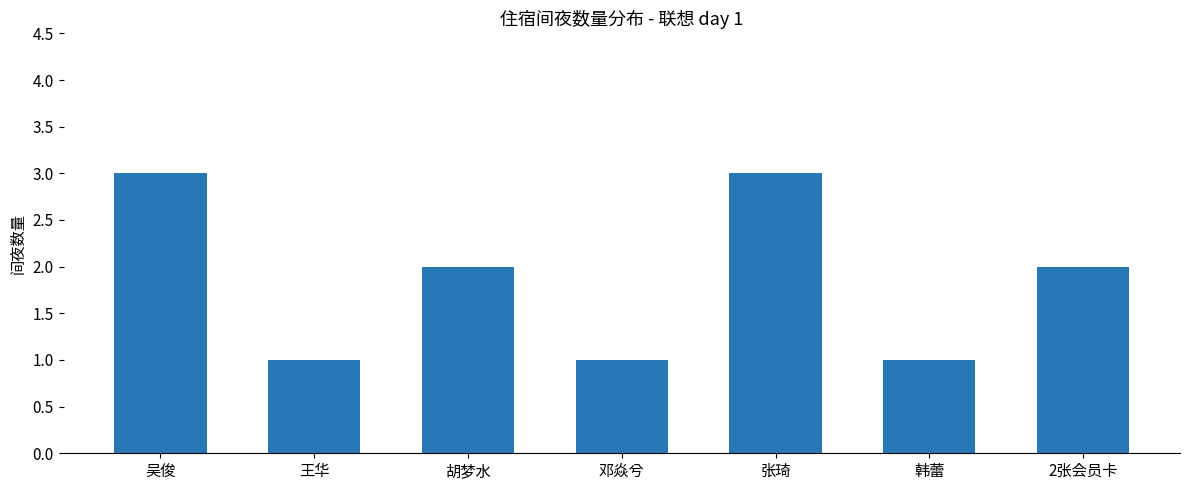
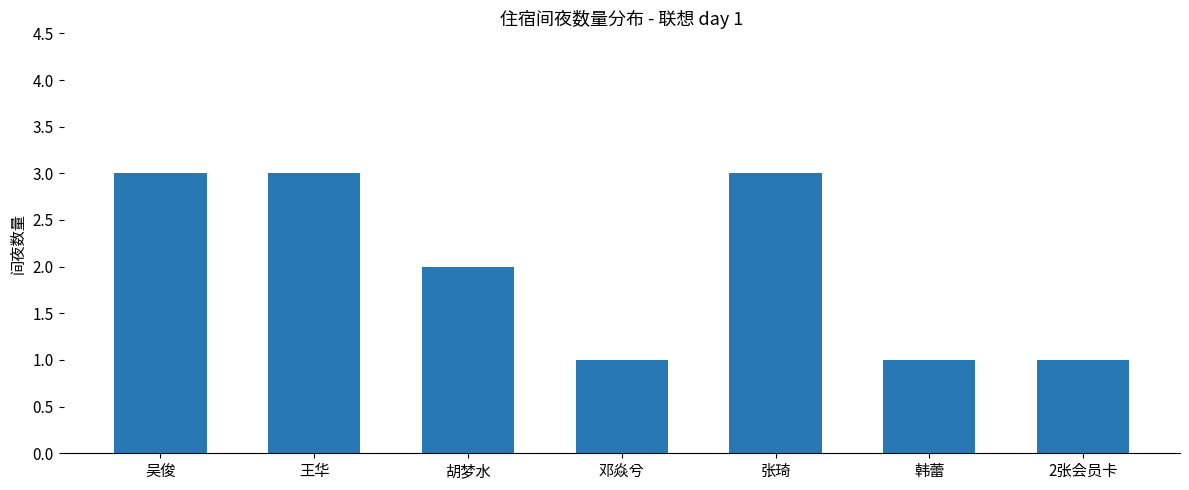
王华: 1 -> 3
2张会员卡: 2 -> 1
